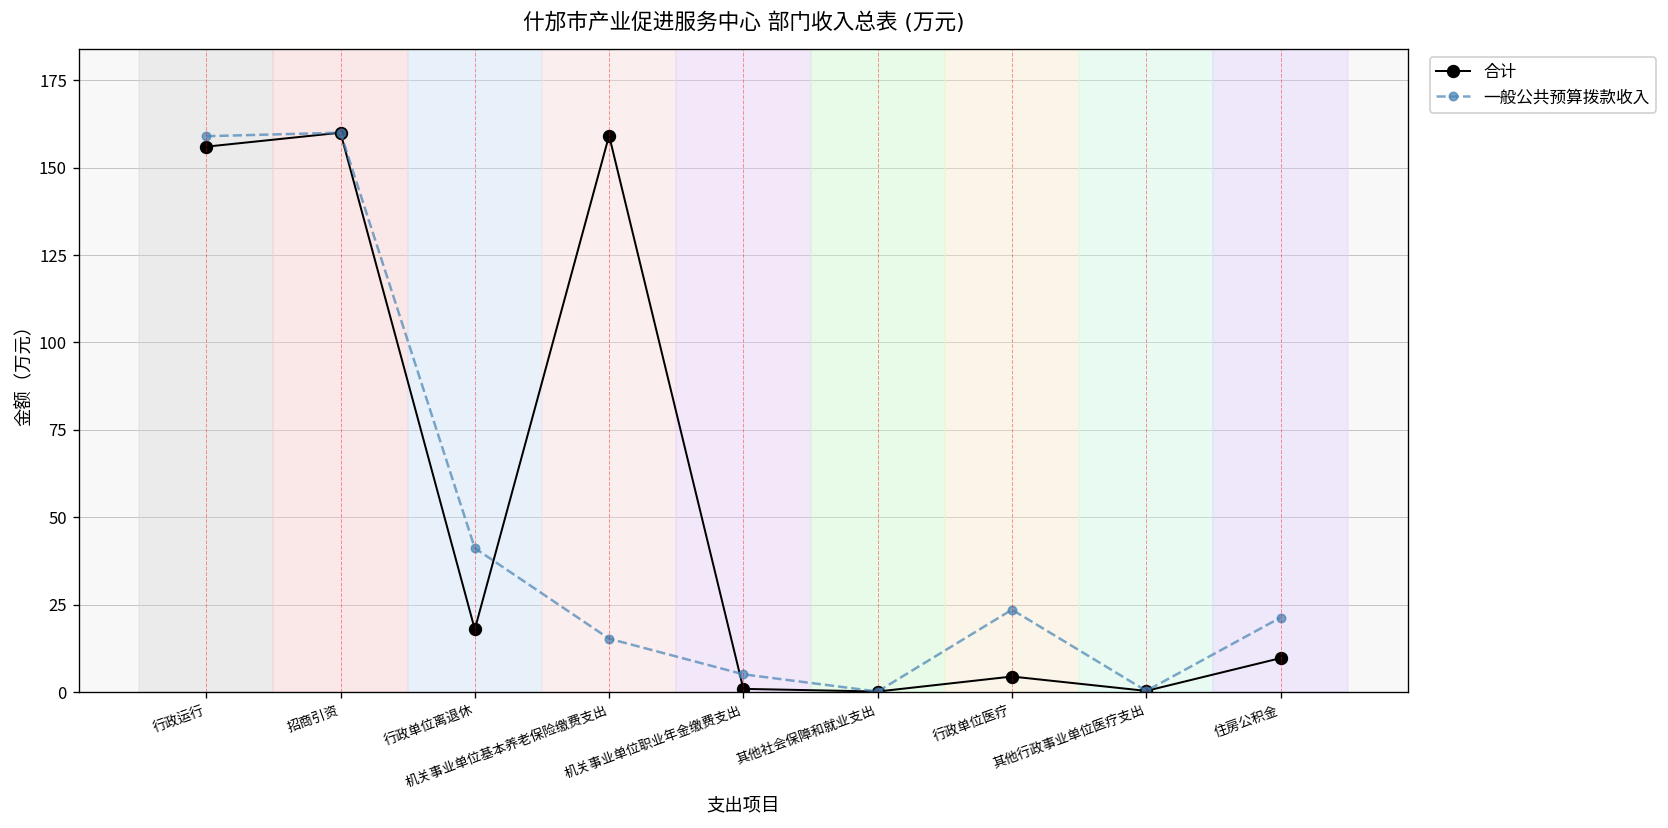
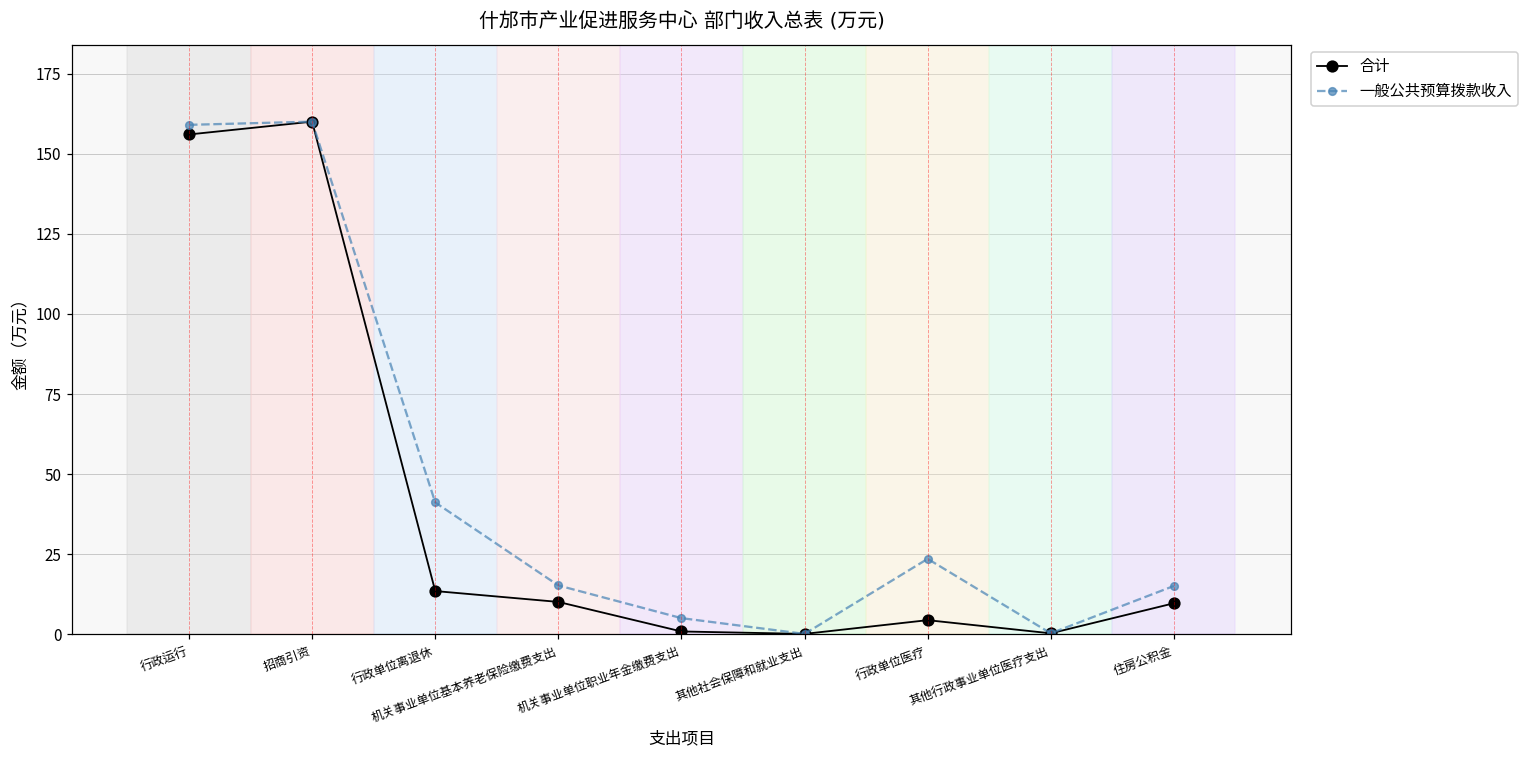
合计, 行政单位离退休: 18 -> 14
合计, 机关事业单位基本养老保险缴费支出: 159 -> 10
一般公共预算拨款收入, 住房公积金: 21 -> 15
